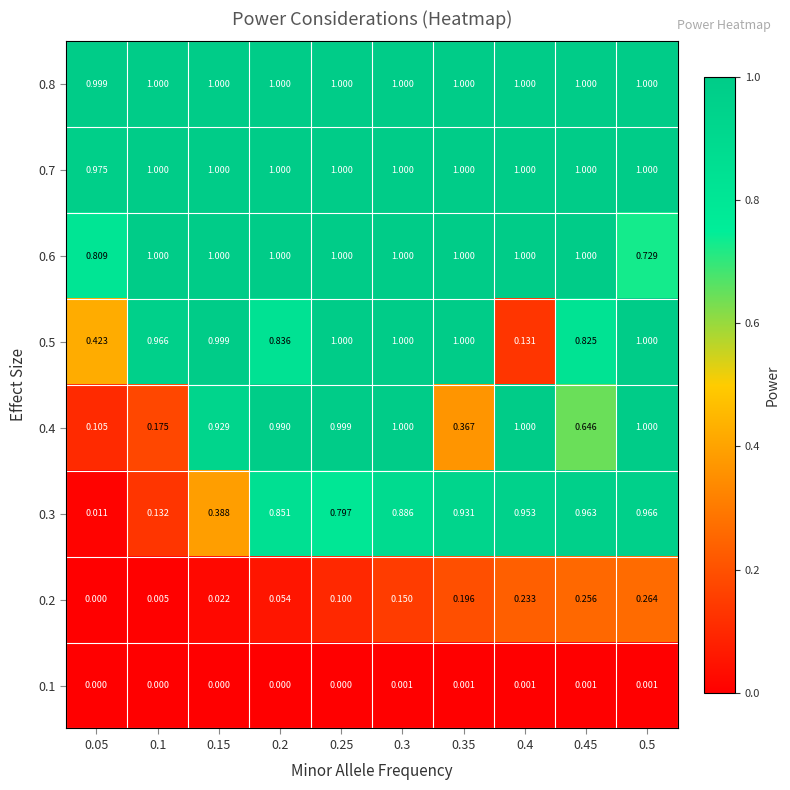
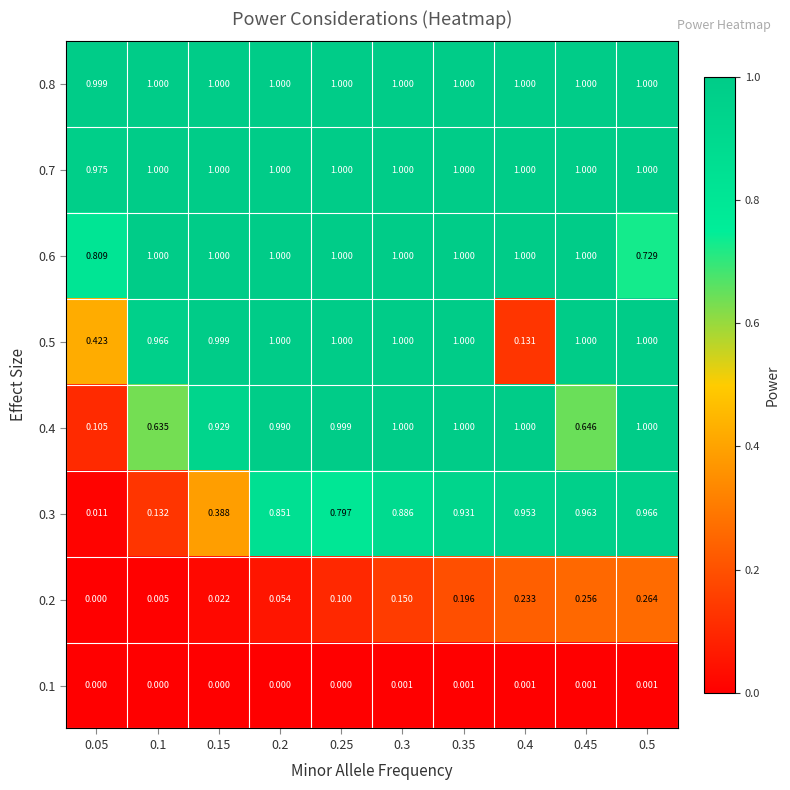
0.5, 0.2: 0.836 -> 1.000
0.5, 0.45: 0.825 -> 1.000
0.4, 0.1: 0.175 -> 0.635
0.4, 0.35: 0.367 -> 1.000
